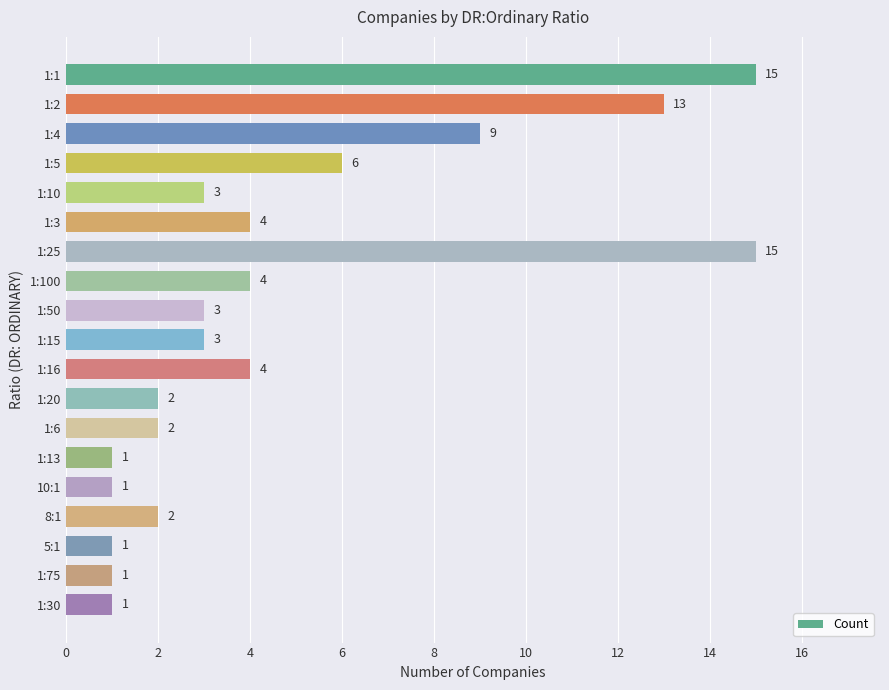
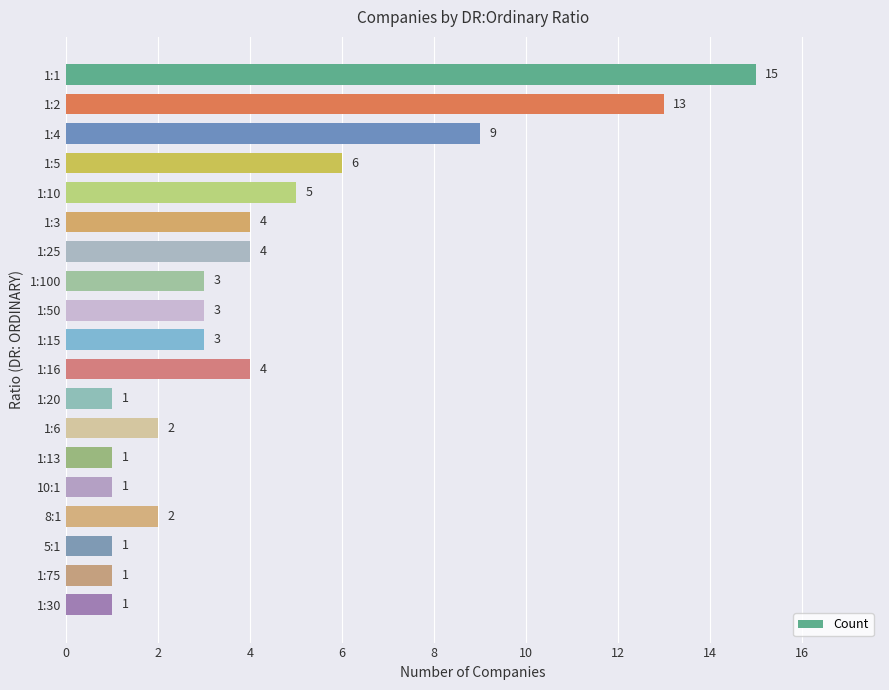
1:10: 3 -> 5
1:25: 15 -> 4
1:100: 4 -> 3
1:20: 2 -> 1
